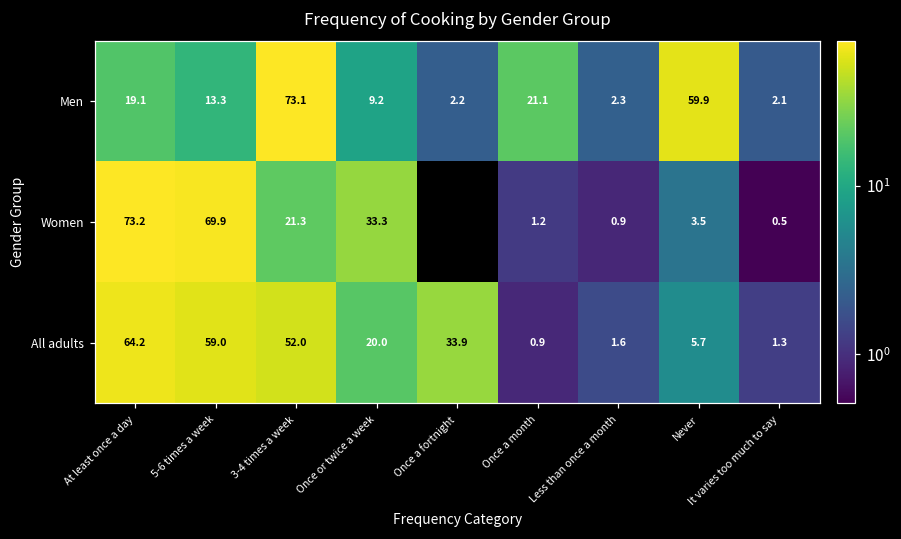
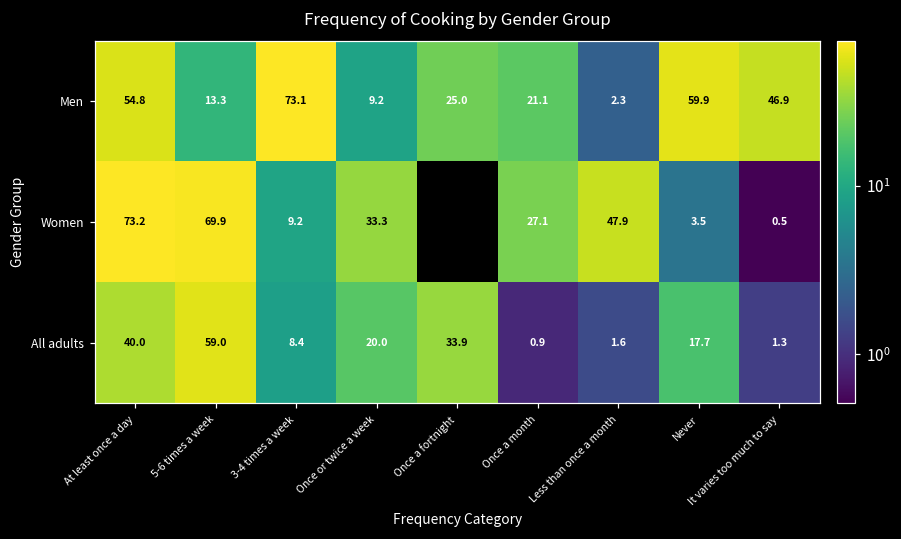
Men, At least once a day: 19.1 -> 54.8
Men, Once a fortnight: 2.2 -> 25.0
Men, It varies too much to say: 2.1 -> 46.9
Women, 3-4 times a week: 21.3 -> 9.2
Women, Once a month: 1.2 -> 27.1
Women, Less than once a month: 0.9 -> 47.9
All adults, At least once a day: 64.2 -> 40.0
All adults, 3-4 times a week: 52.0 -> 8.4
All adults, Never: 5.7 -> 17.7
